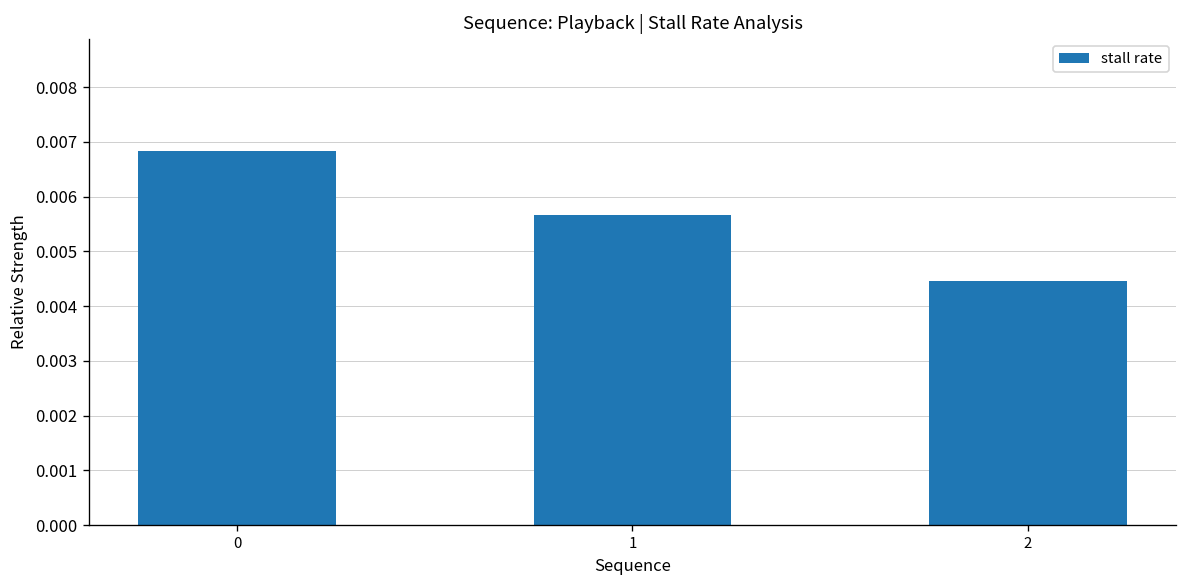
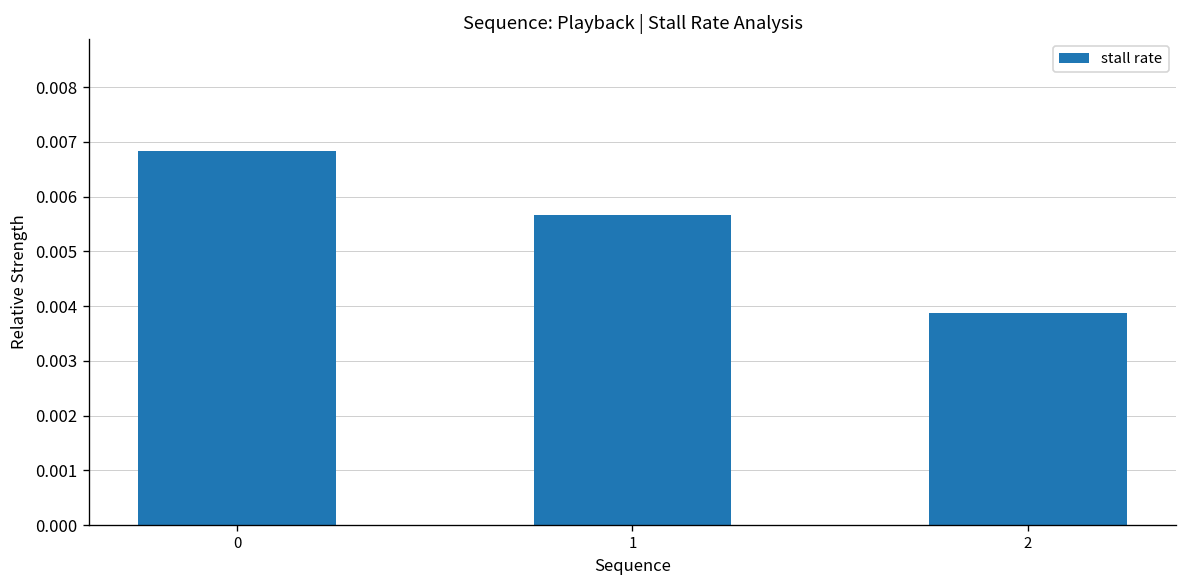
2: 0.0045 -> 0.0039
